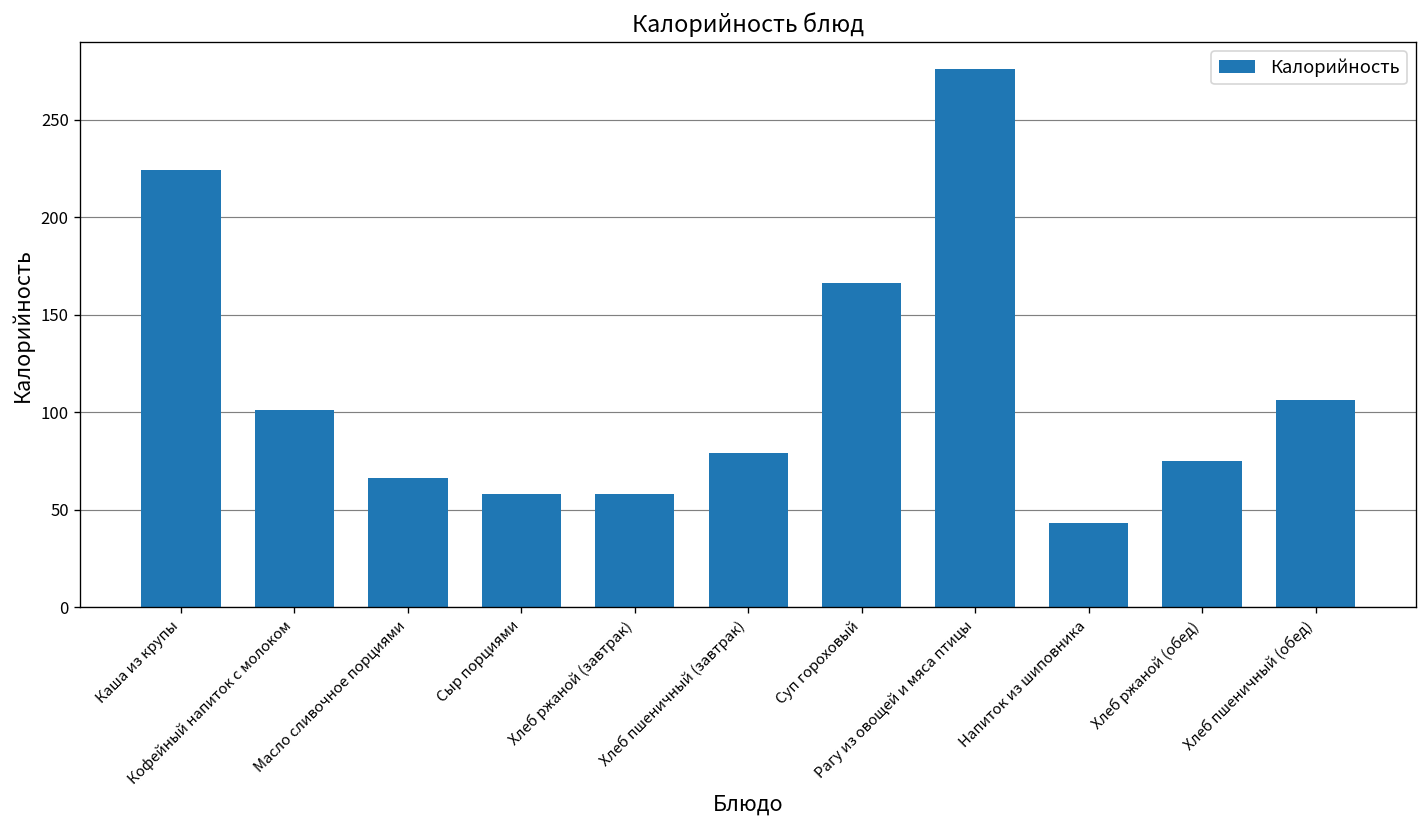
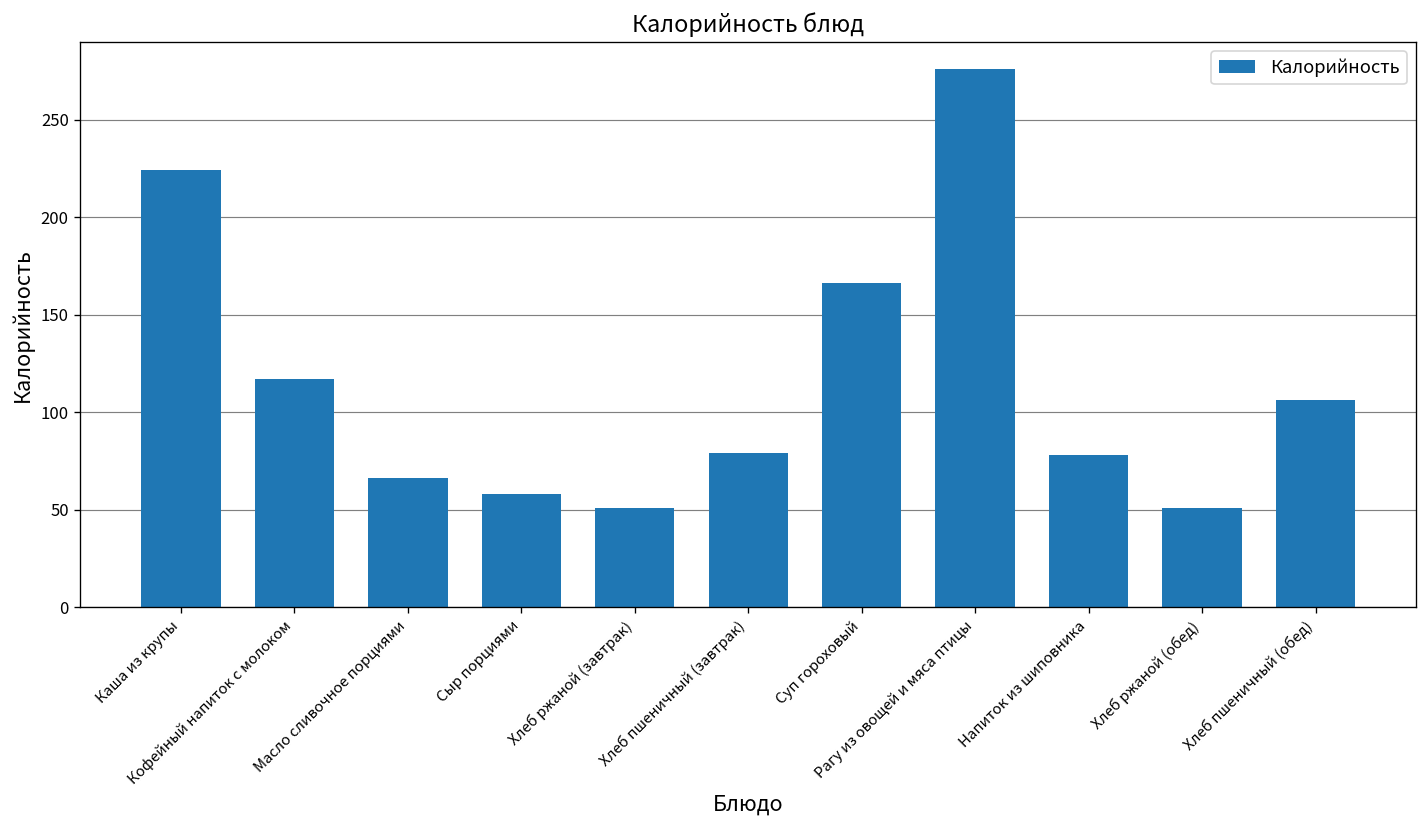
Кофейный напиток с молоком: 101 -> 117
Хлеб ржаной (завтрак): 58 -> 51
Напиток из шиповника: 43 -> 78
Хлеб ржаной (обед): 75 -> 51
